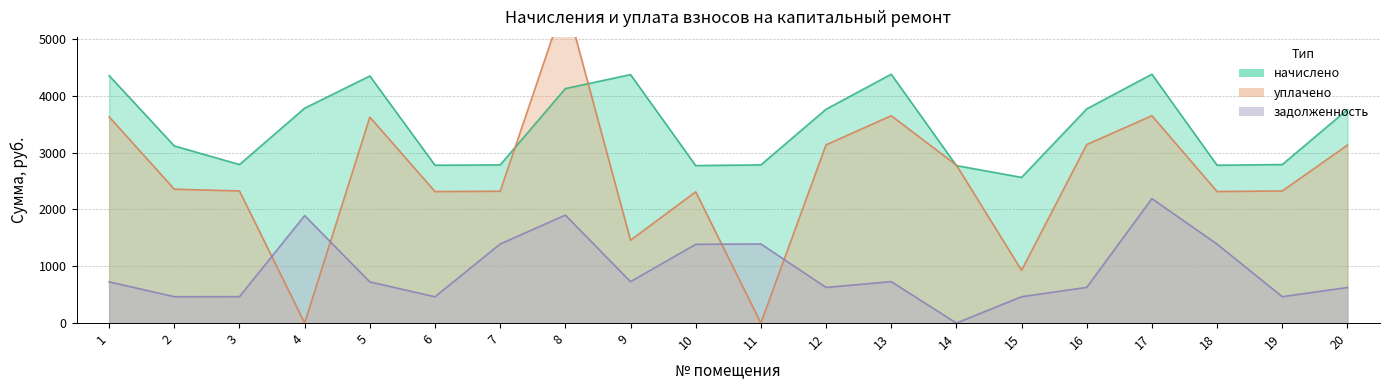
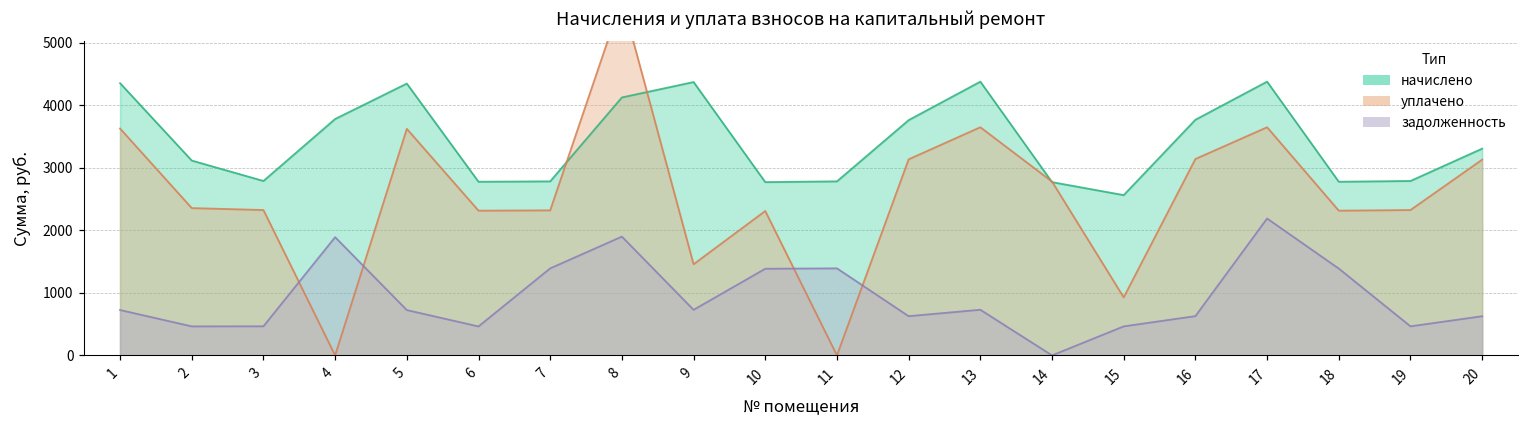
начислено, 20: 3800 -> 3300
